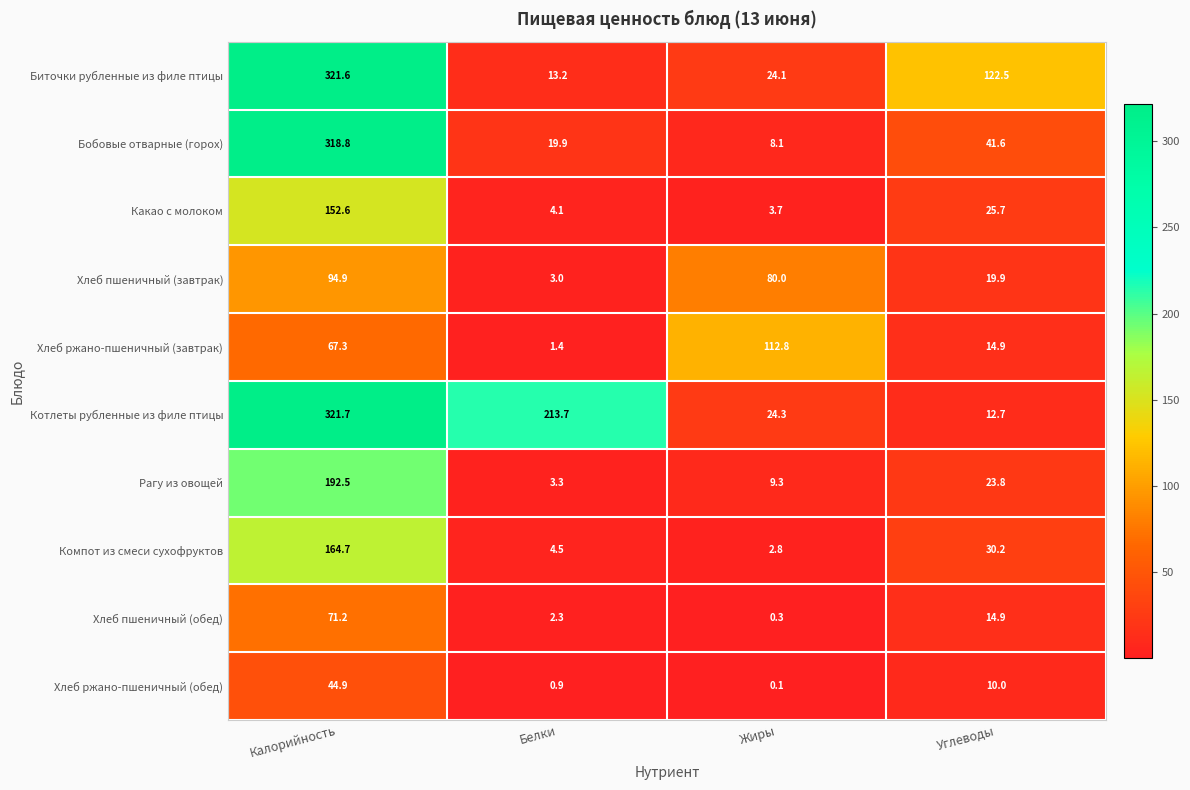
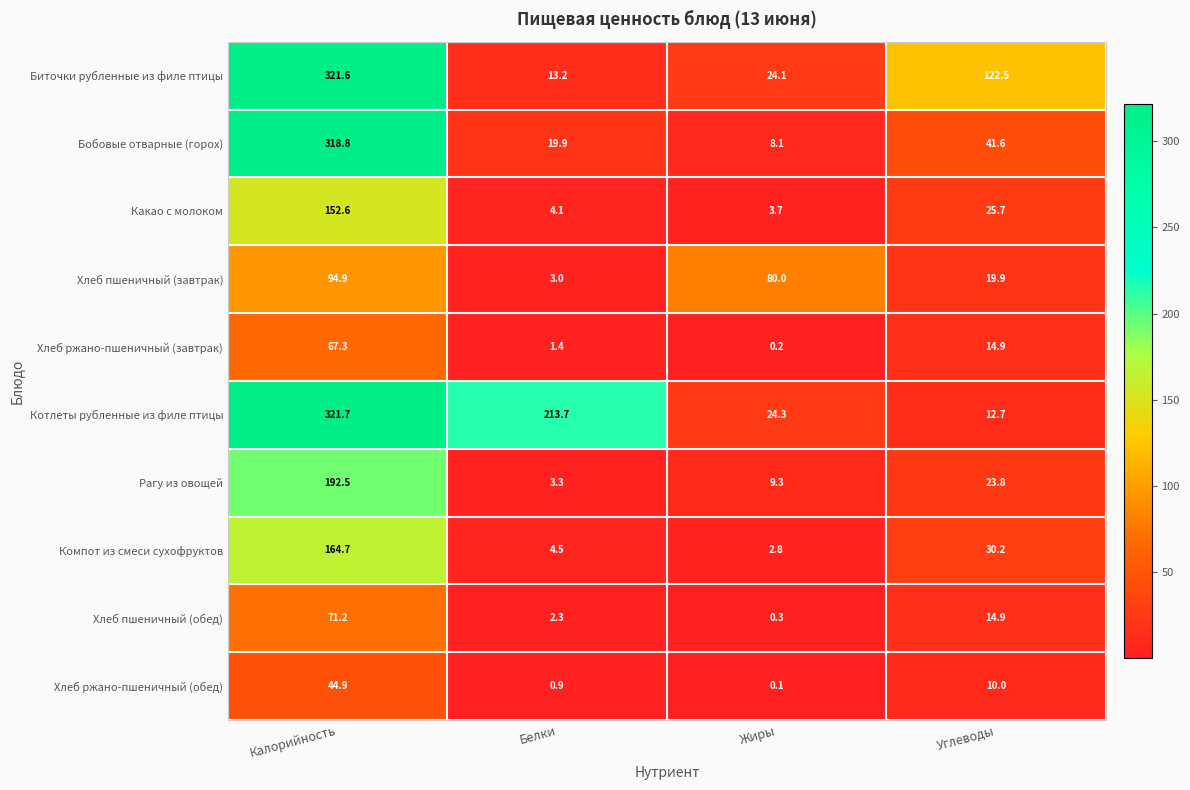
Хлеб ржано-пшеничный (завтрак), Жиры: 112.8 -> 0.2
